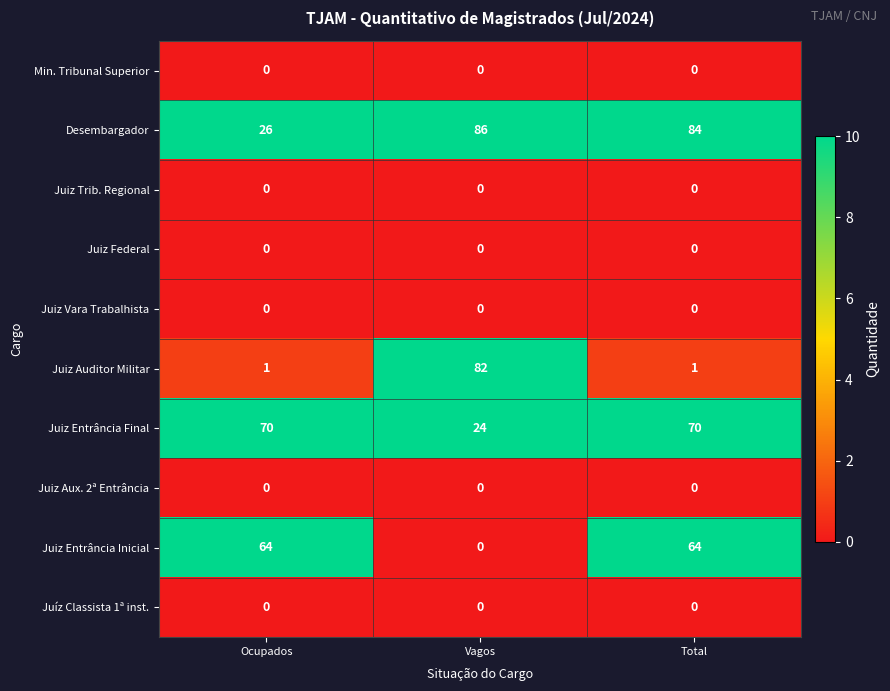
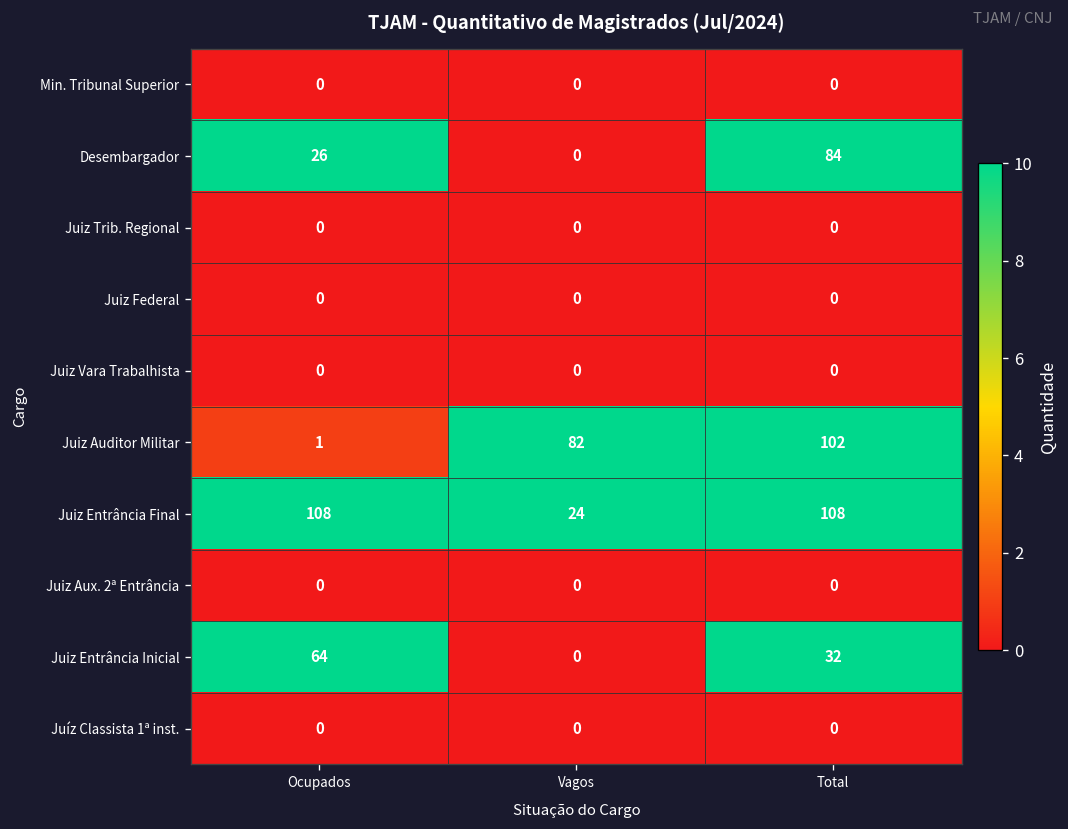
Desembargador, Vagos: 86 -> 0
Juiz Auditor Militar, Total: 1 -> 102
Juiz Entrância Final, Ocupados: 70 -> 108
Juiz Entrância Final, Total: 70 -> 108
Juiz Entrância Inicial, Total: 64 -> 32
